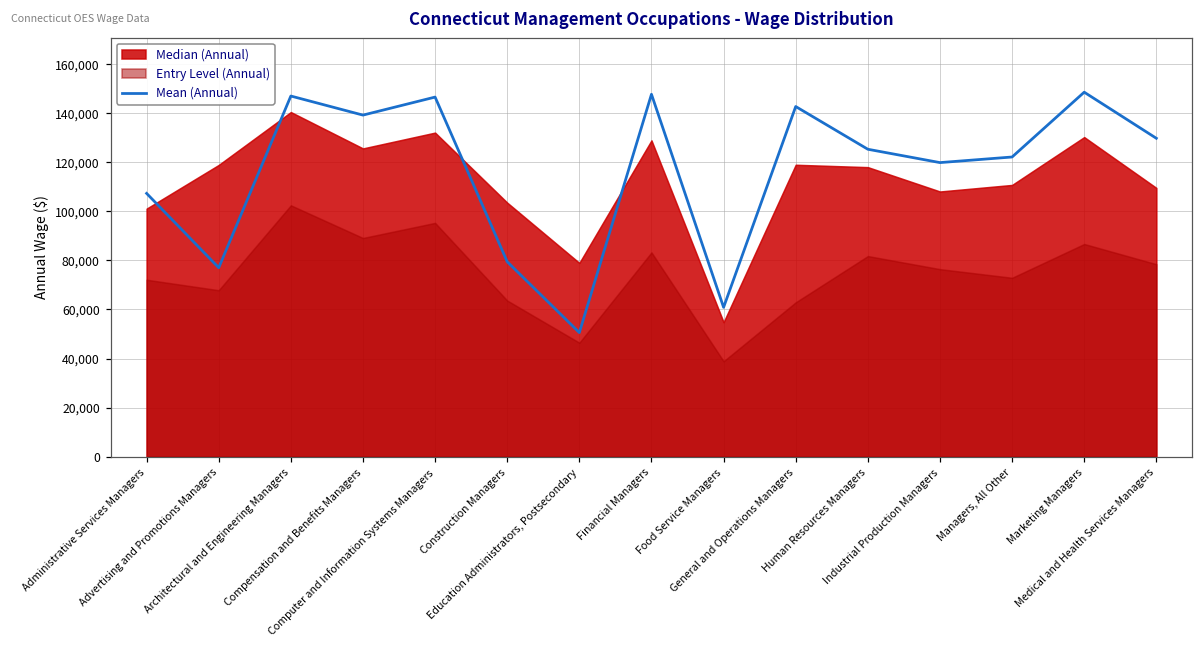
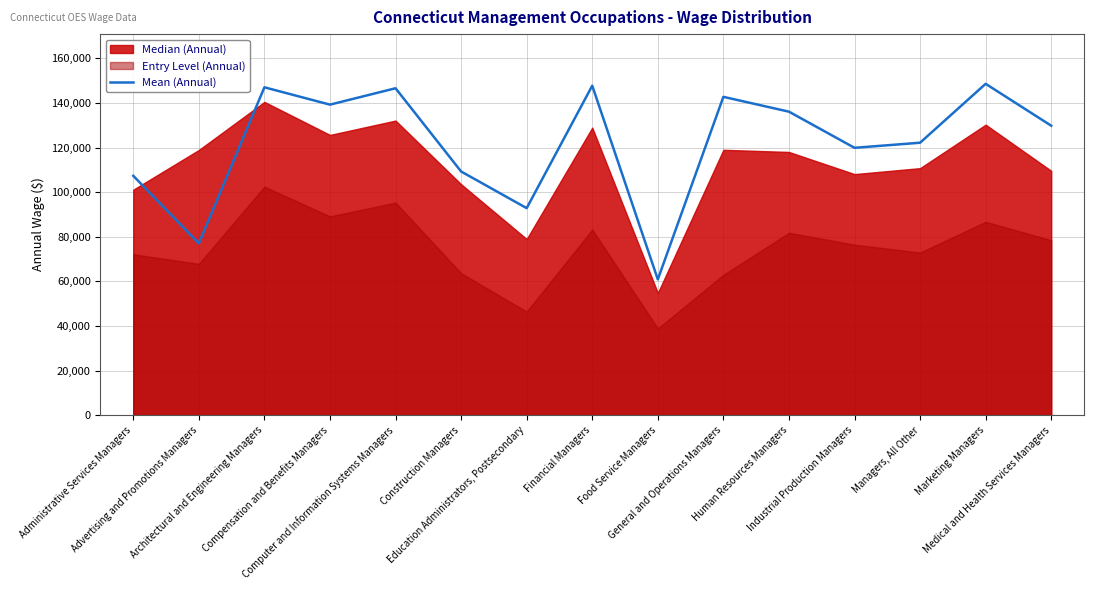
Mean (Annual), Construction Managers: 79,000 -> 109,000
Mean (Annual), Education Administrators, Postsecondary: 51,000 -> 93,000
Mean (Annual), Human Resources Managers: 125,000 -> 136,000
